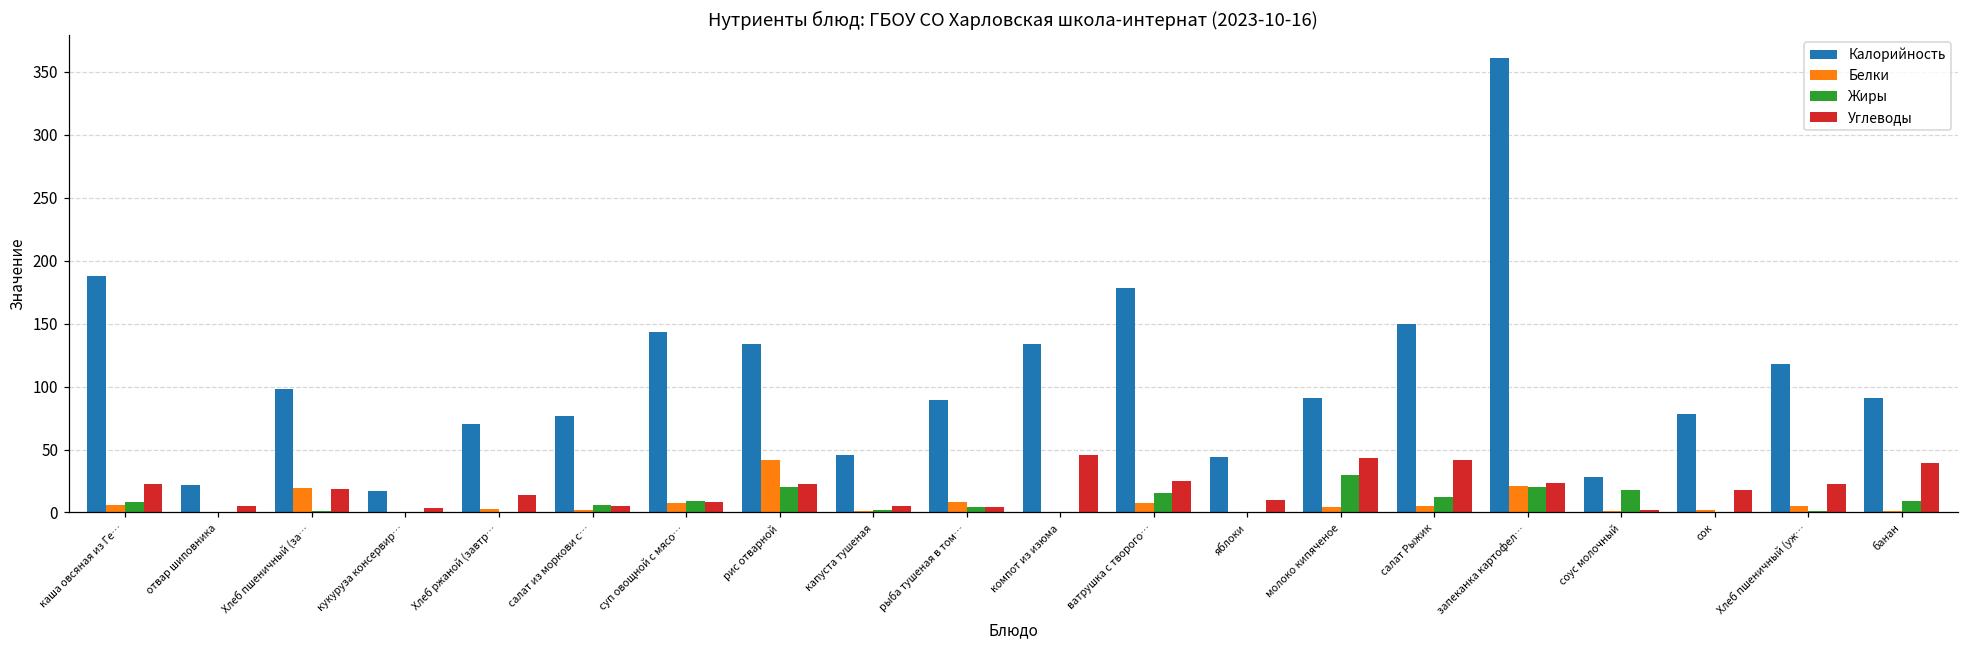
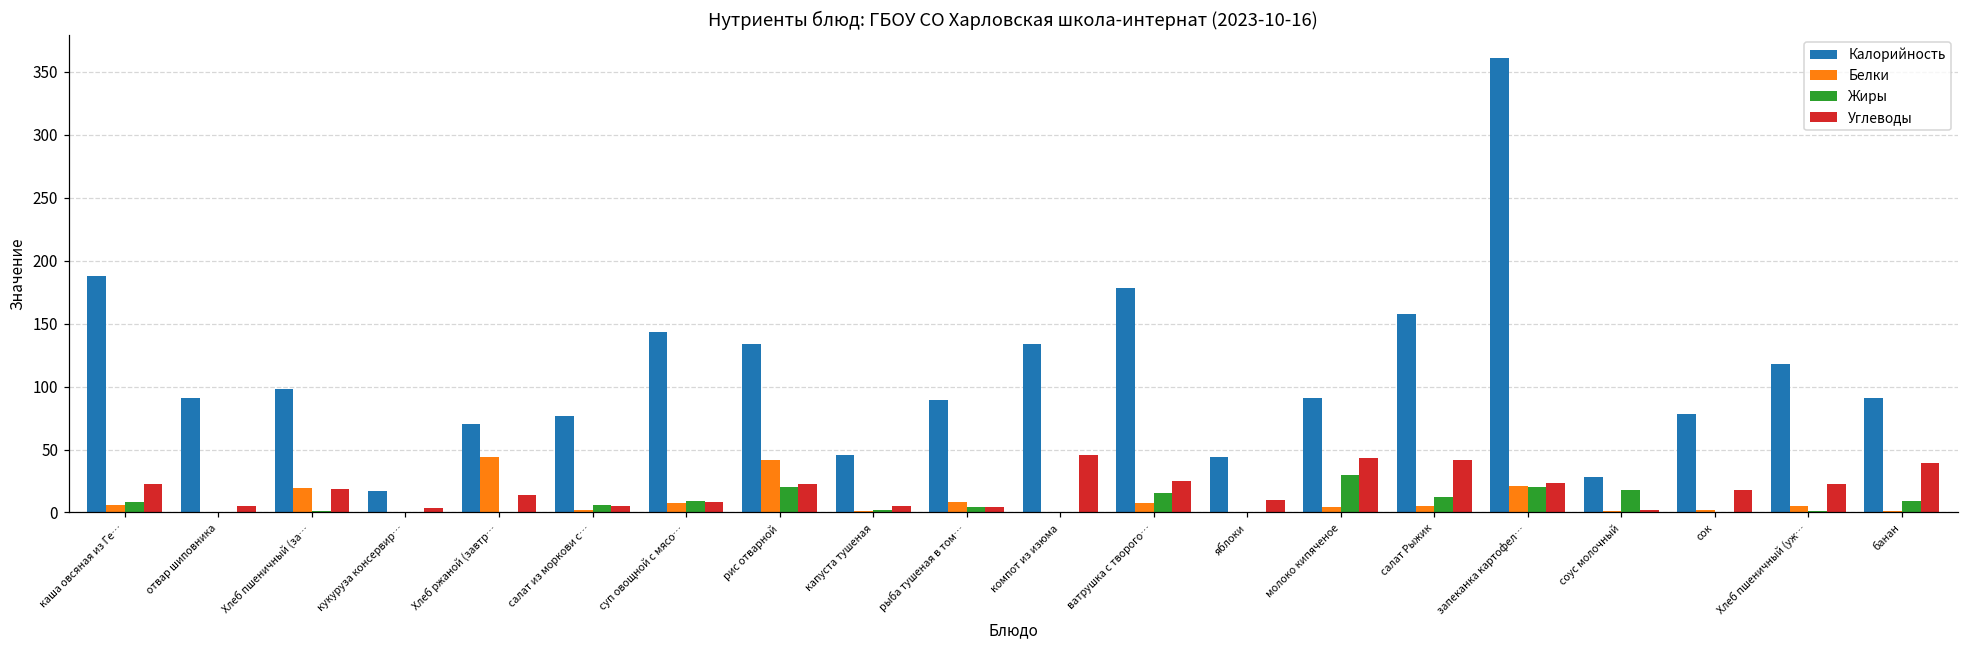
Калорийность, отвар шиповника: 22 -> 91
Белки, Хлеб ржаной (завтр…: 3 -> 44
Калорийность, салат Рыжик: 150 -> 158
